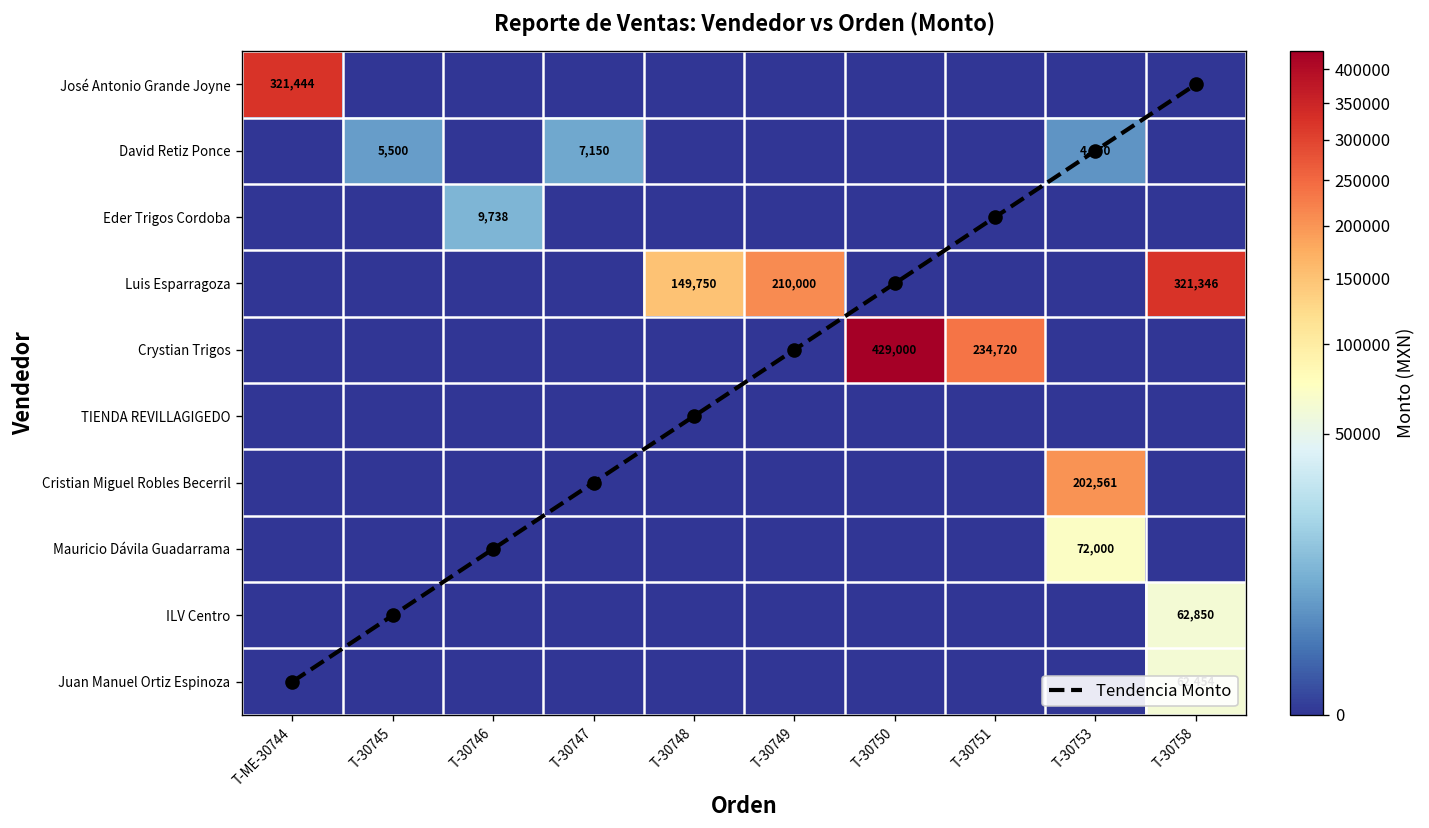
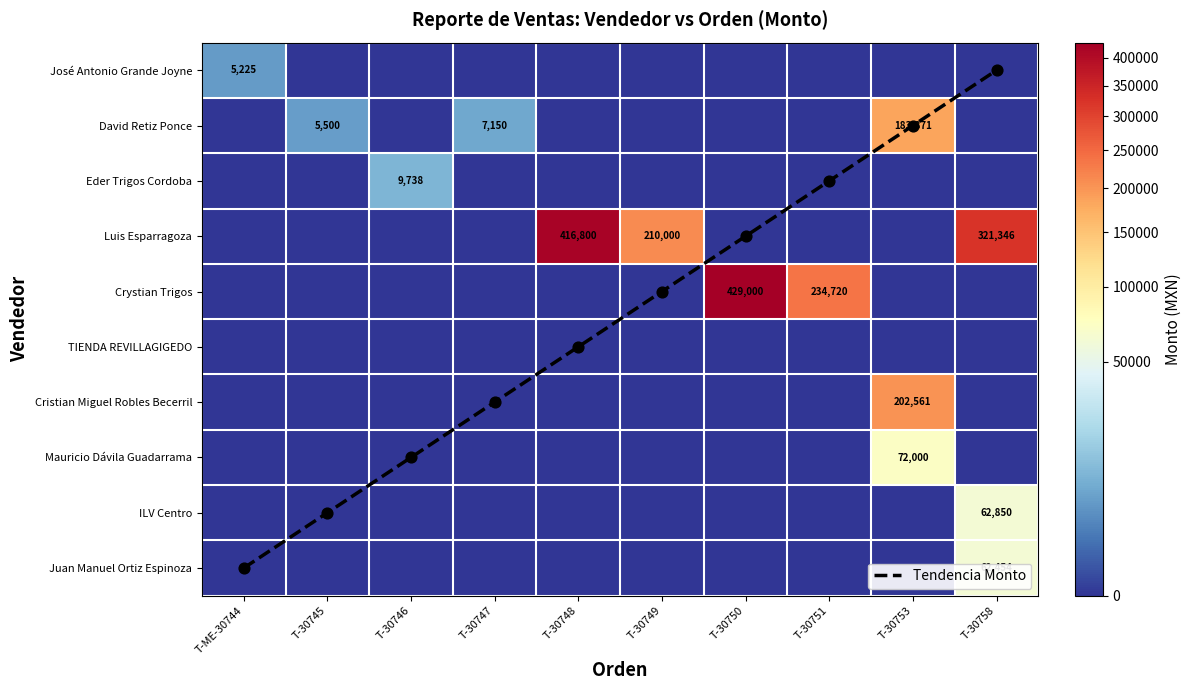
José Antonio Grande Joyne, T-ME-30744: 321,444 -> 5,225
David Retiz Ponce, T-30753: 4,370 -> 183,871
Luis Esparragoza, T-30748: 149,750 -> 416,800
